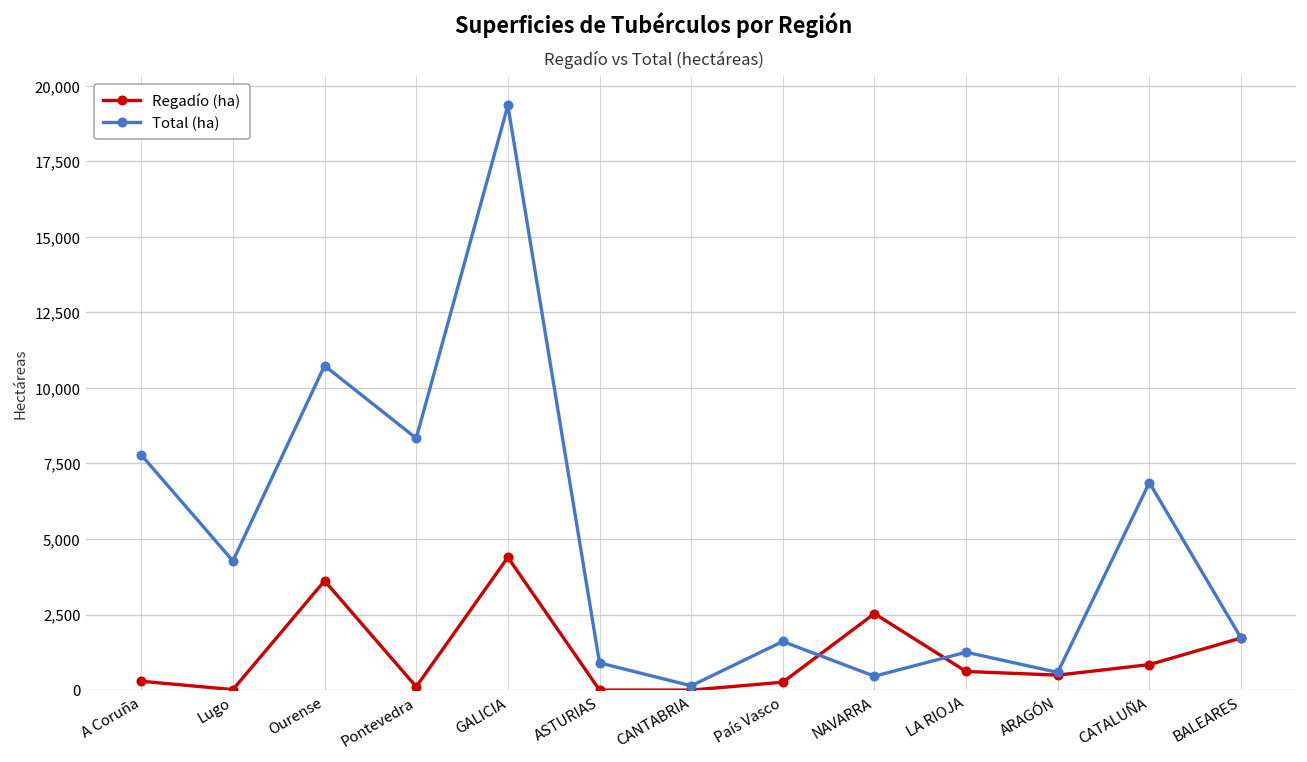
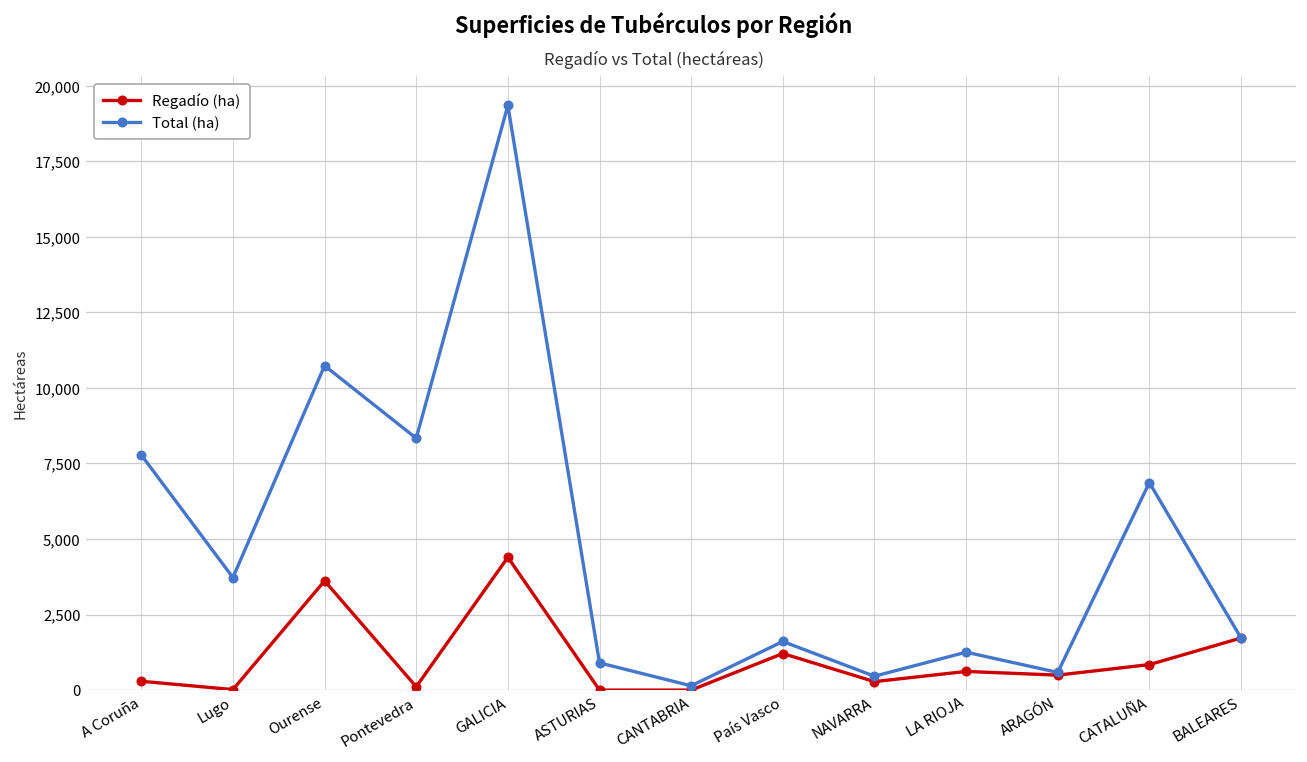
Total (ha), Lugo: 4,300 -> 3,700
Regadío (ha), País Vasco: 300 -> 1,200
Regadío (ha), NAVARRA: 2,500 -> 300
